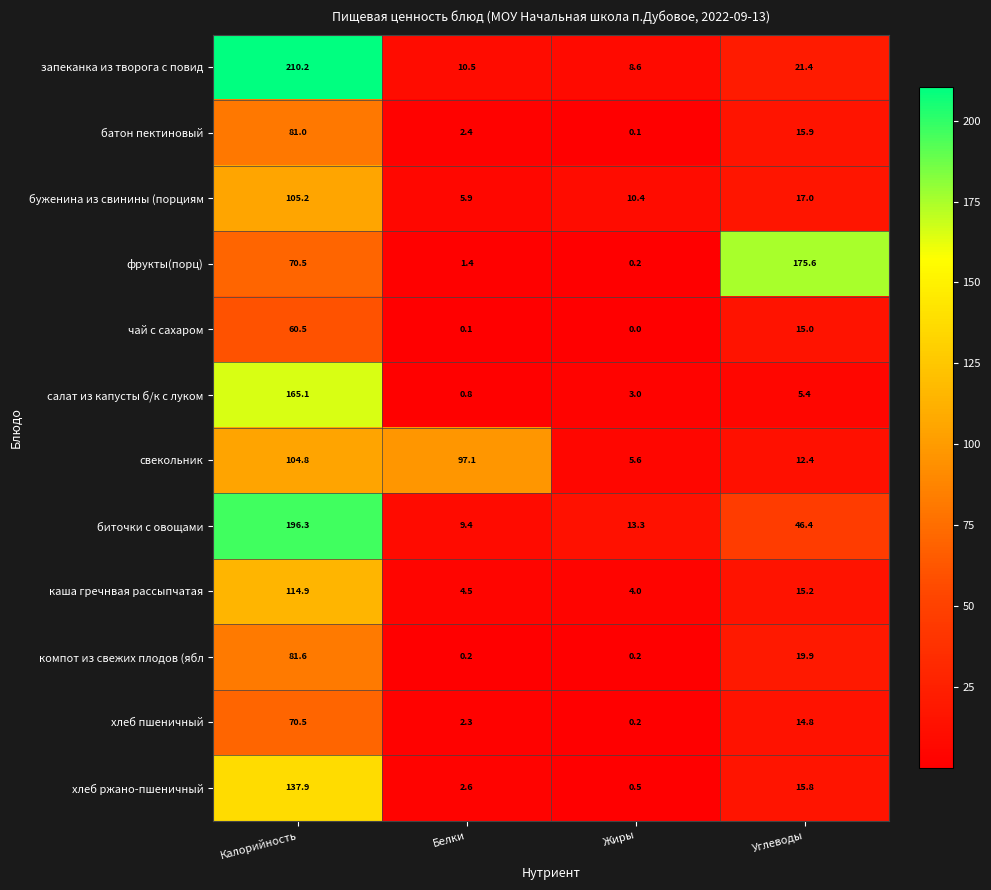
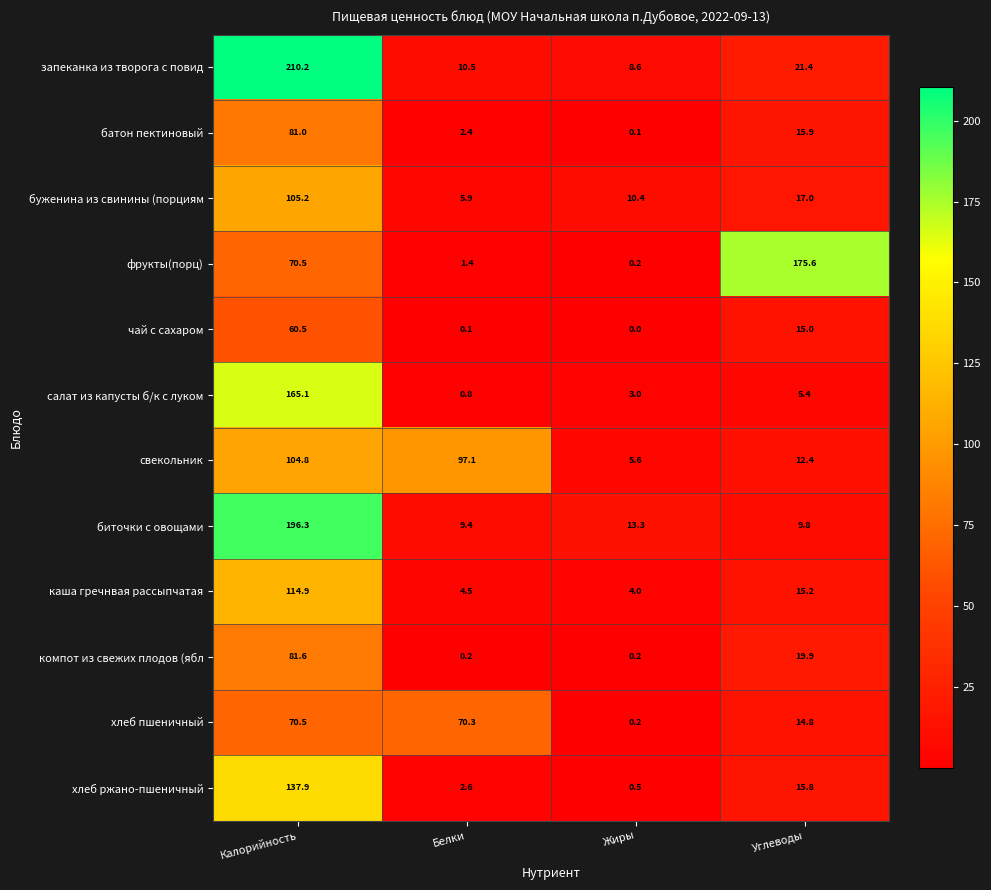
биточки с овощами, Углеводы: 46.4 -> 9.8
хлеб пшеничный, Белки: 2.3 -> 70.3
